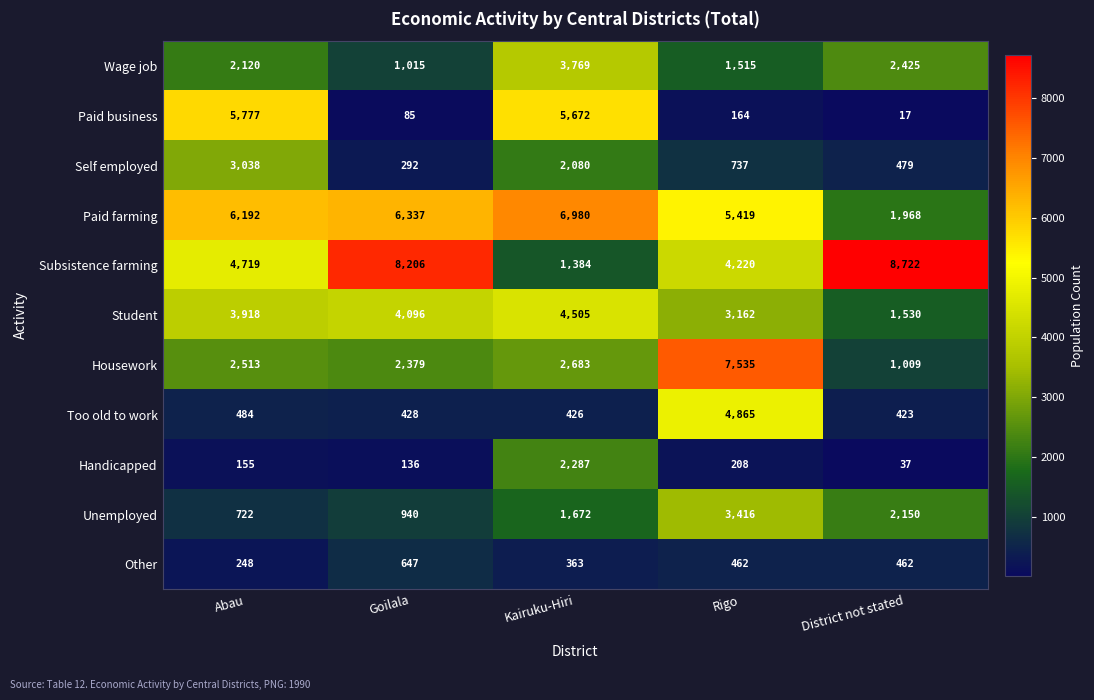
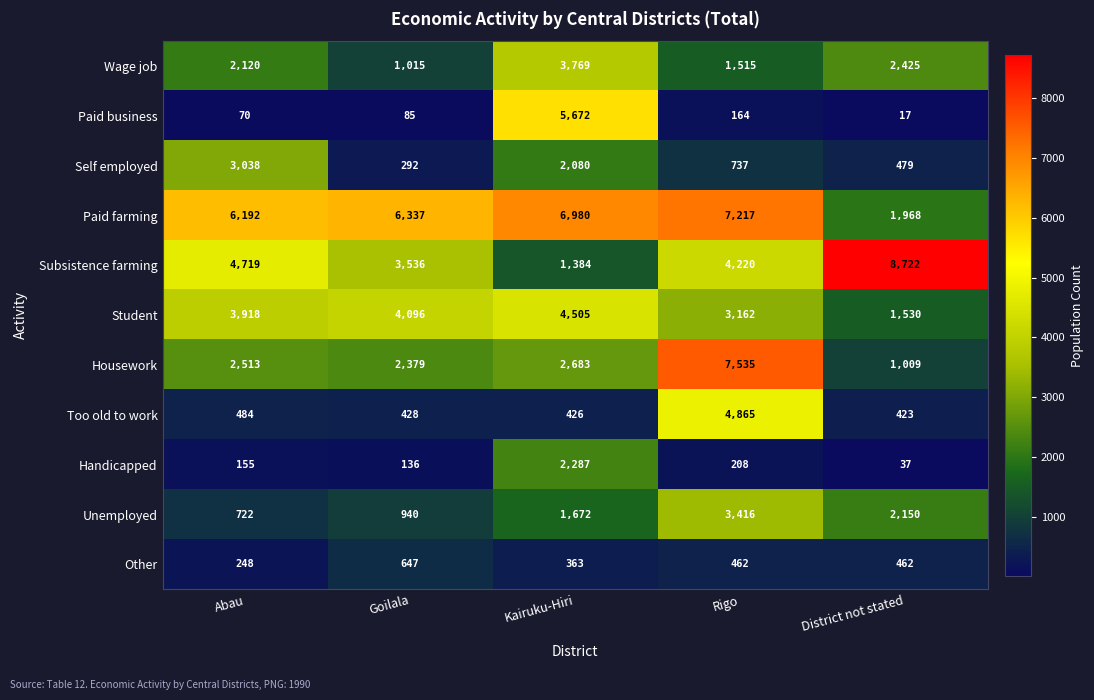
Paid business, Abau: 5,777 -> 70
Paid farming, Rigo: 5,419 -> 7,217
Subsistence farming, Goilala: 8,206 -> 3,536
